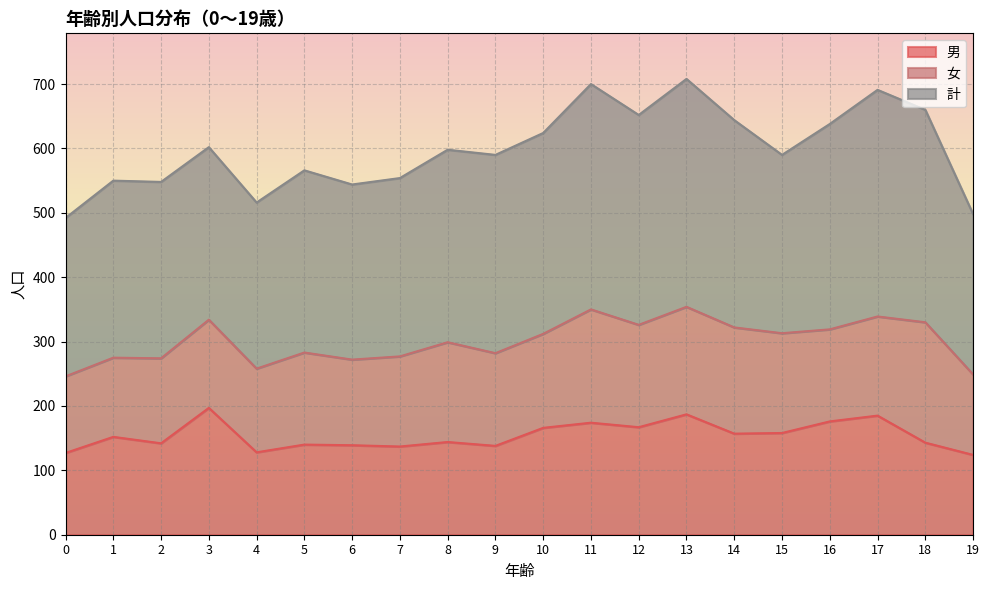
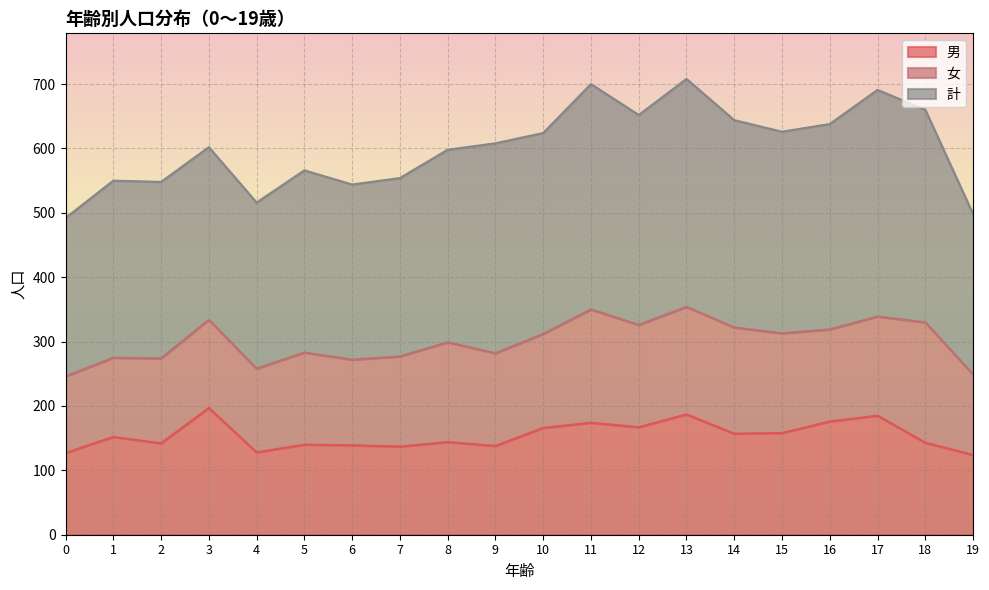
計, 9: 310 -> 330
計, 15: 280 -> 310
